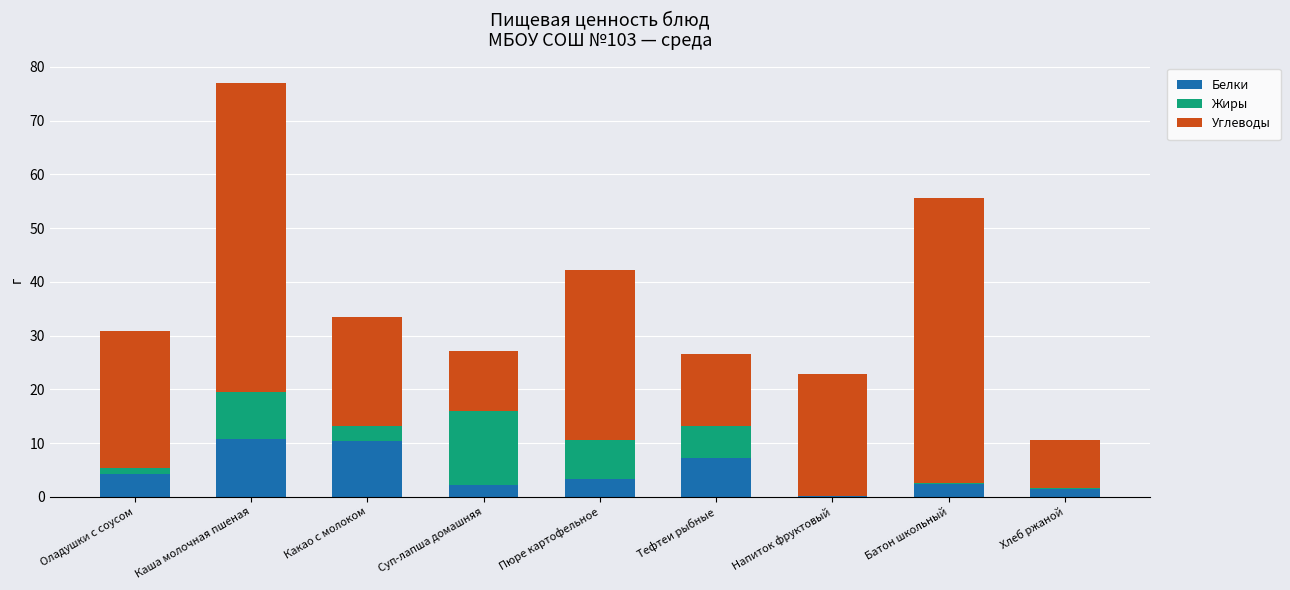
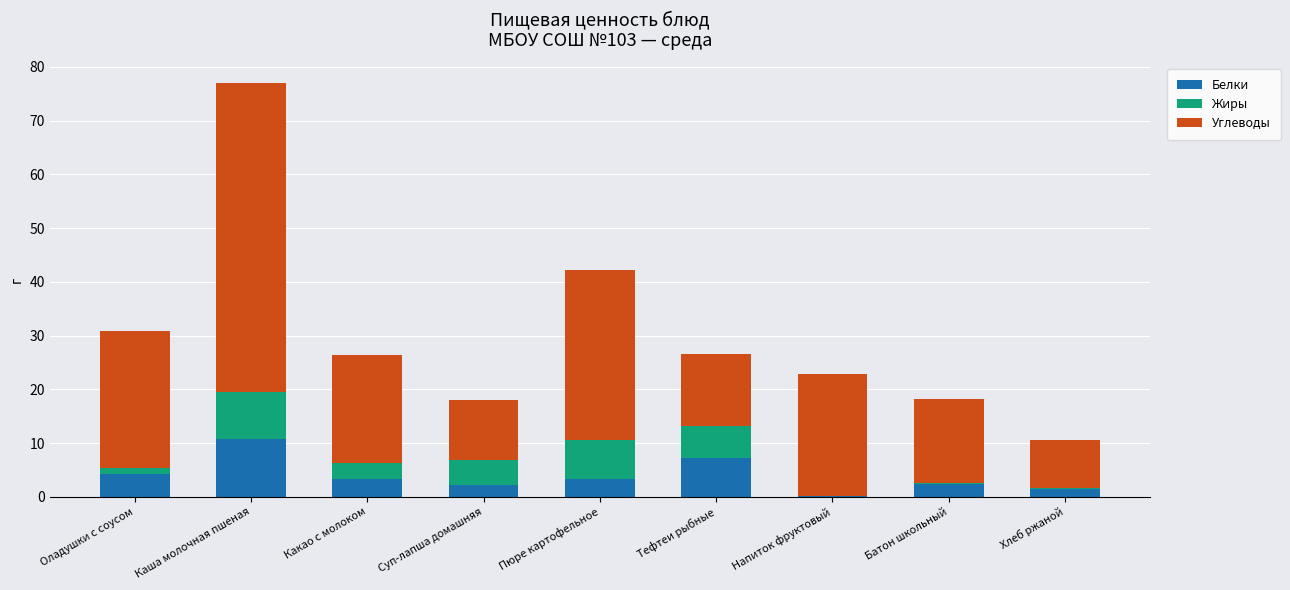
Белки, Какао с молоком: 10 -> 3
Жиры, Суп-лапша домашняя: 14 -> 5
Углеводы, Батон школьный: 53 -> 16
